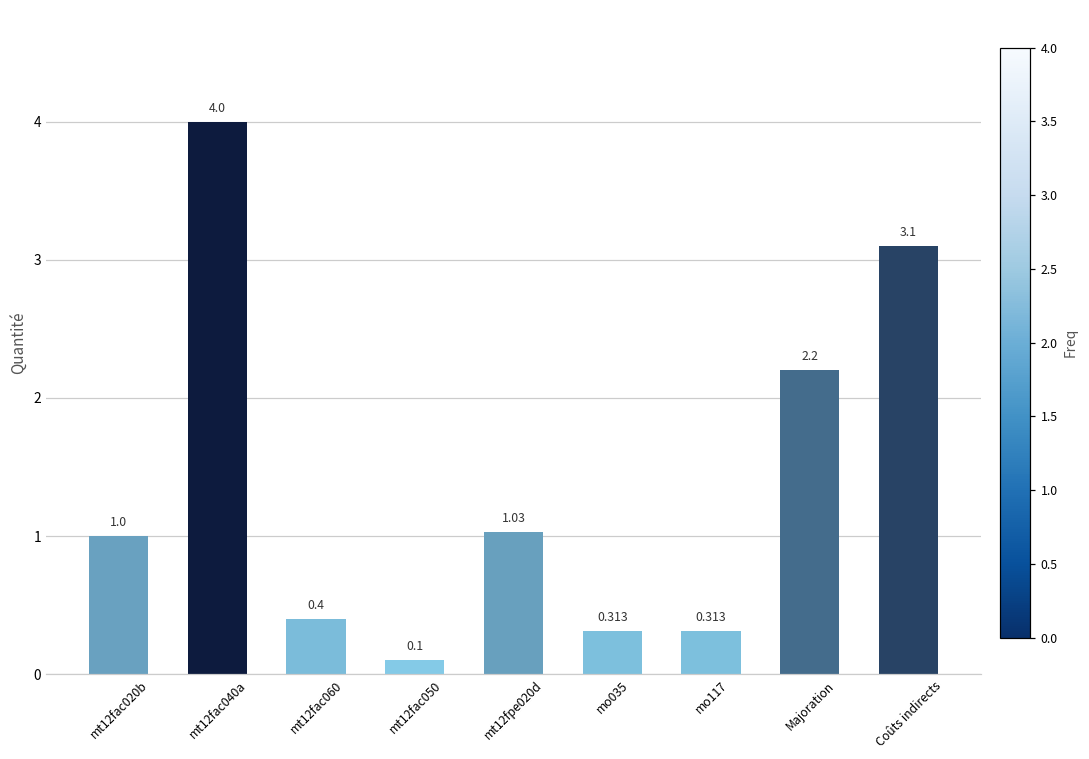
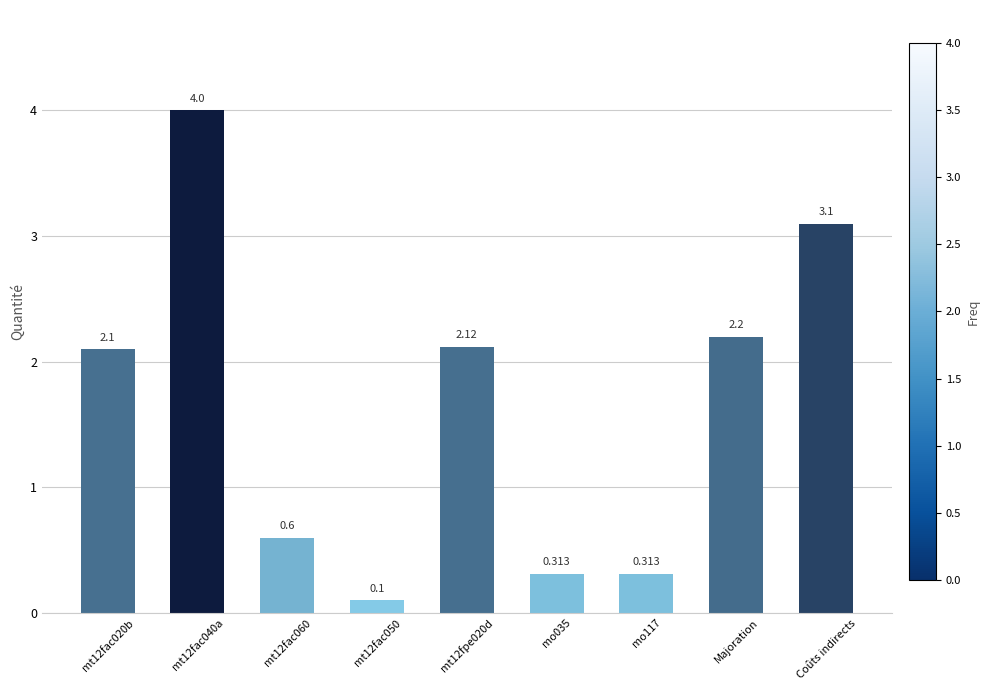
mt12fac020b: 1.0 -> 2.1
mt12fac060: 0.4 -> 0.6
mt12fpe020d: 1.03 -> 2.12
